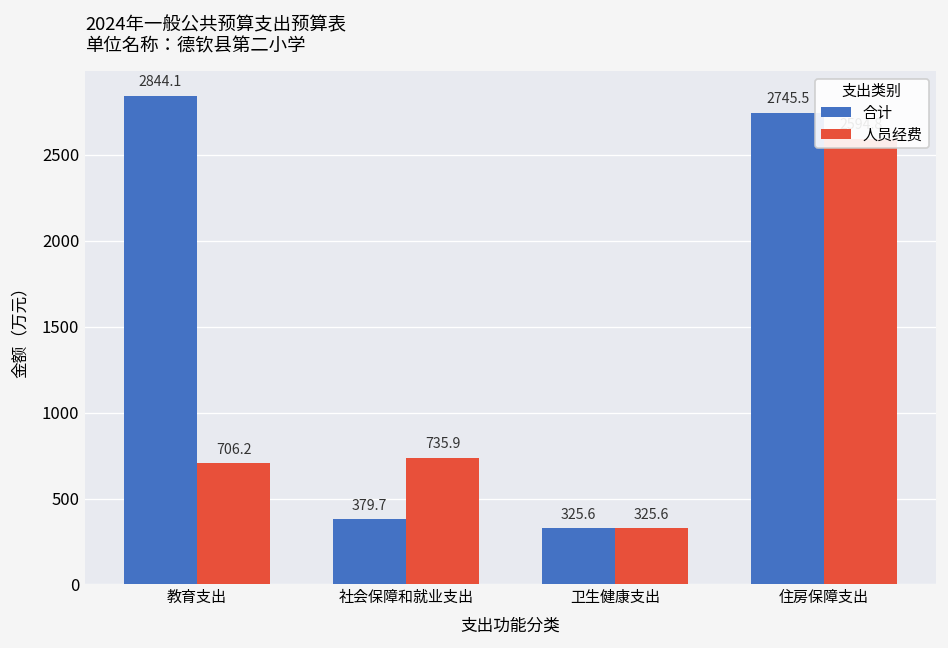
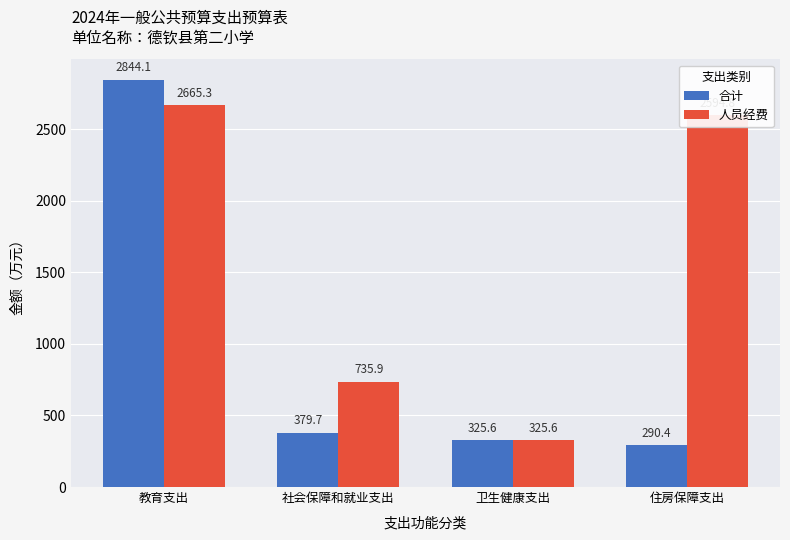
人员经费, 教育支出: 706.2 -> 2665.3
合计, 住房保障支出: 2745.5 -> 290.4
